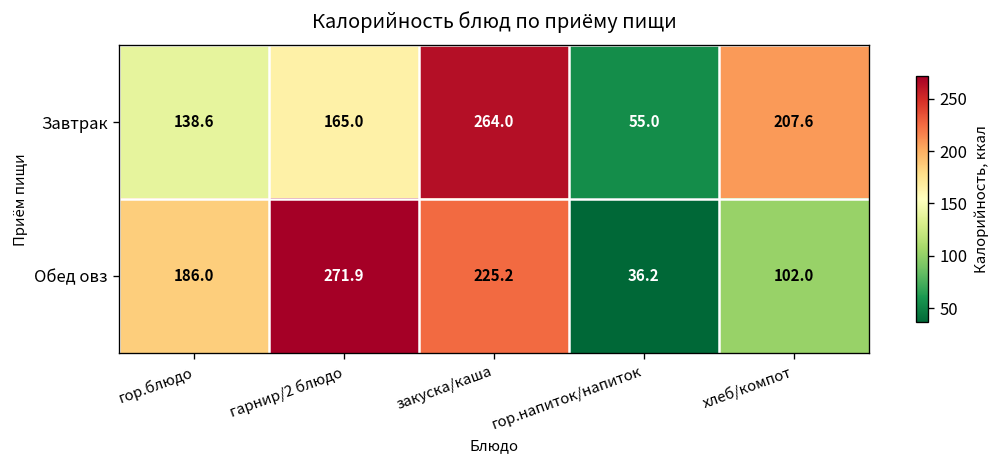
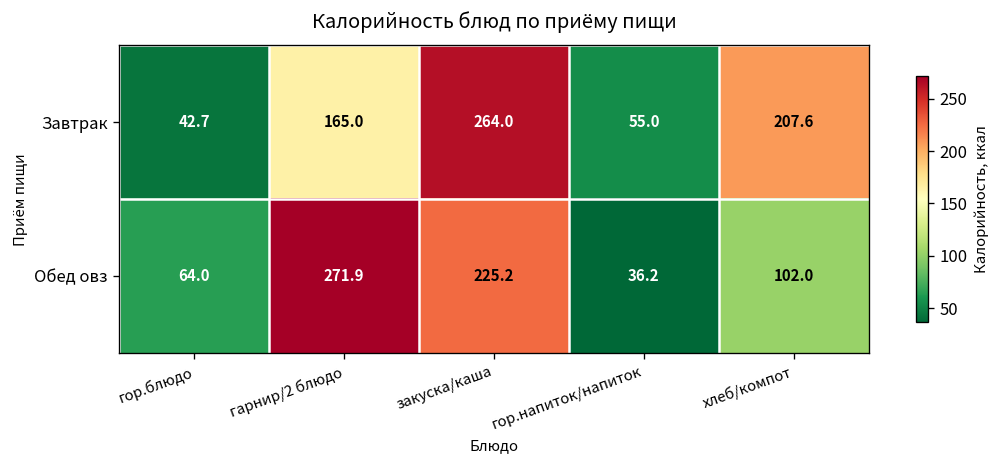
Завтрак, гор.блюдо: 138.6 -> 42.7
Обед овз, гор.блюдо: 186.0 -> 64.0
